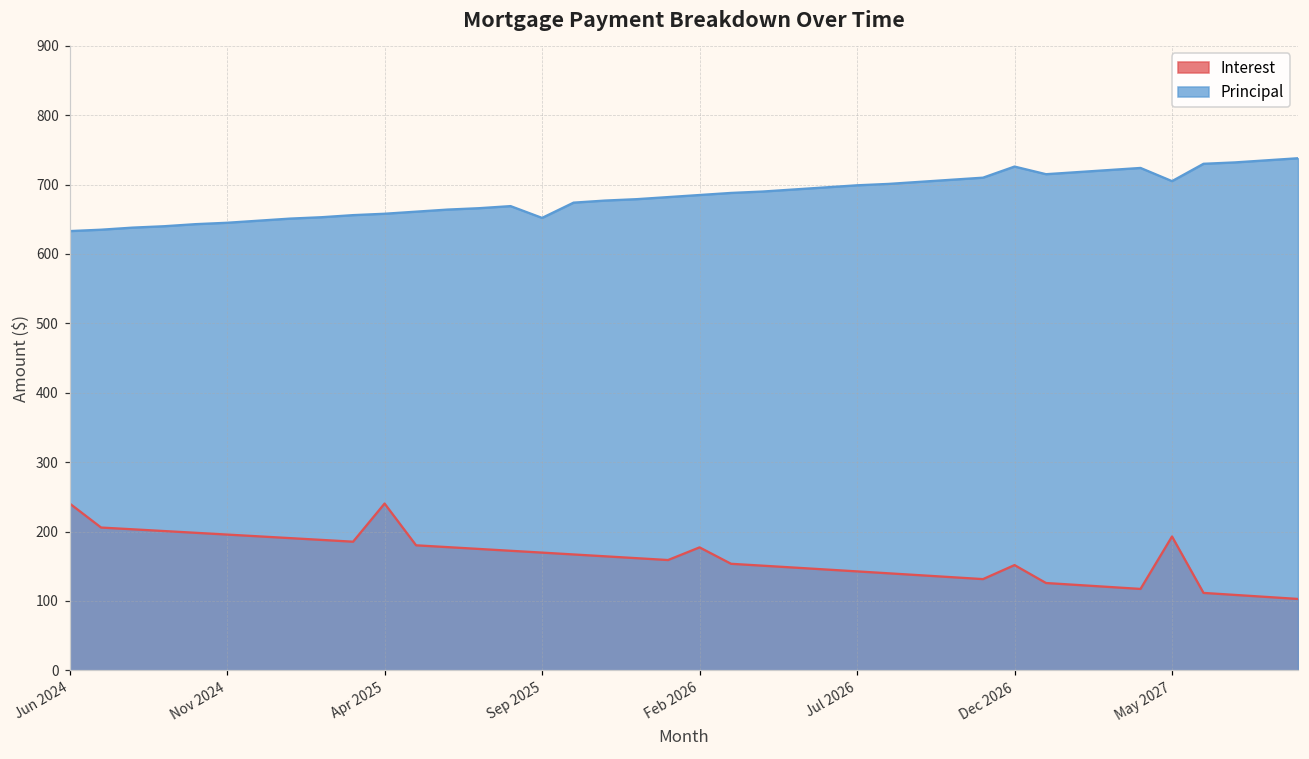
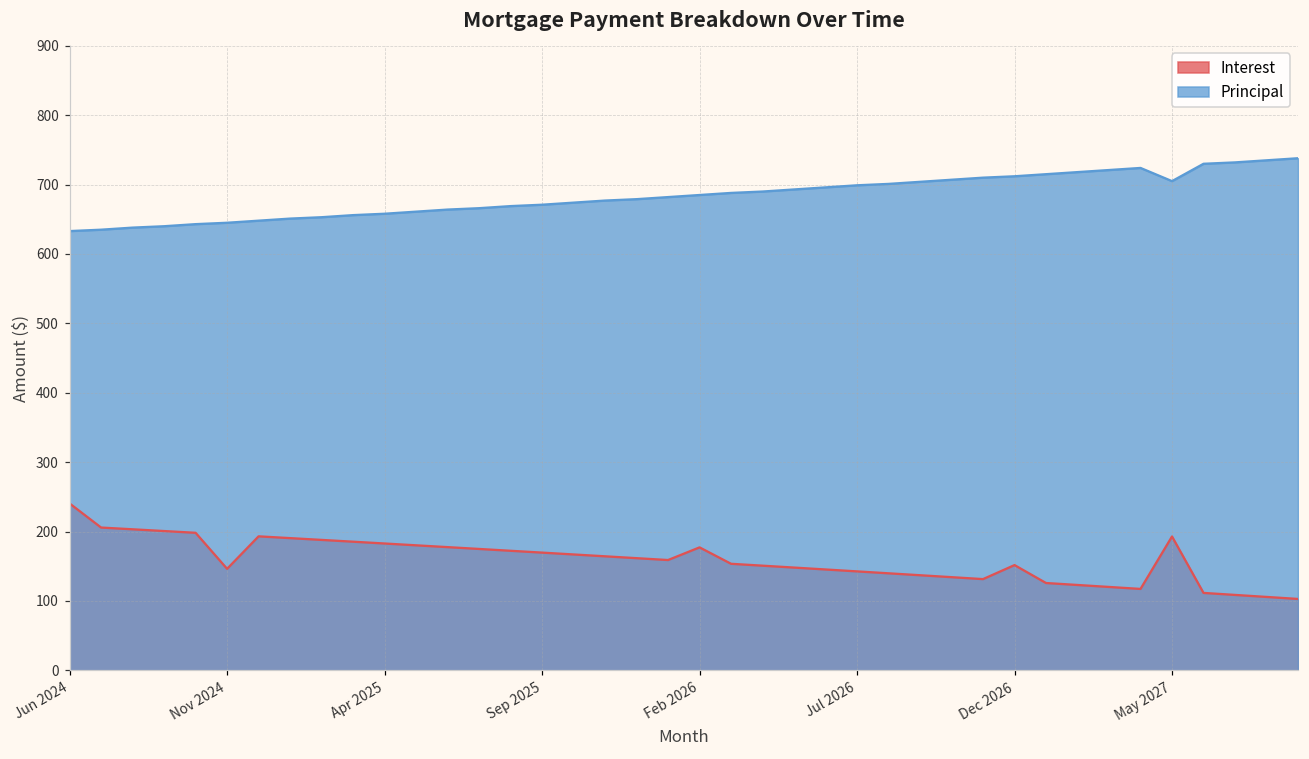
Interest, Nov 2024: 200 -> 150
Interest, Apr 2025: 240 -> 180
Principal, Sep 2025: 650 -> 670
Principal, Dec 2026: 730 -> 710
